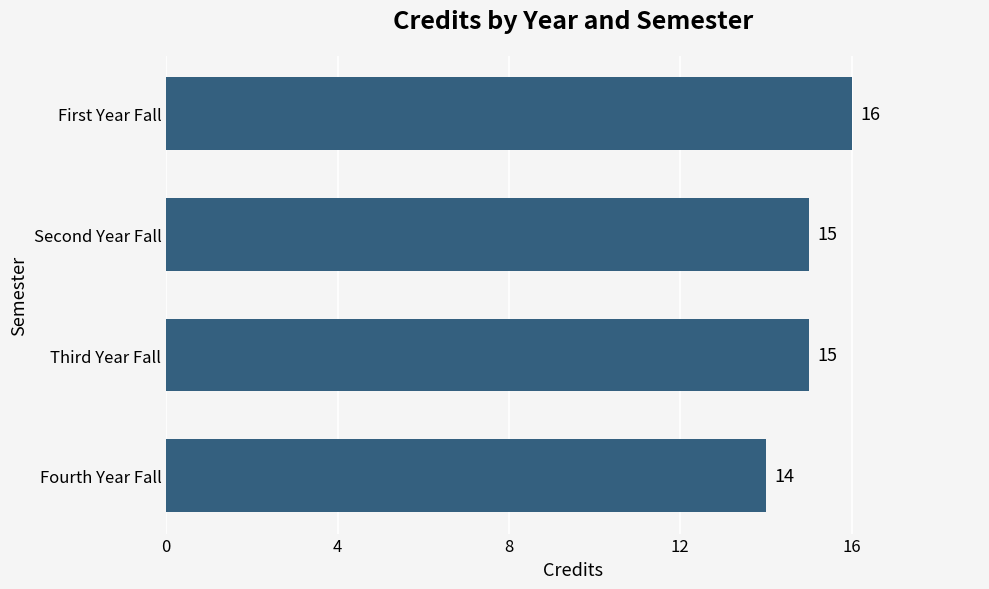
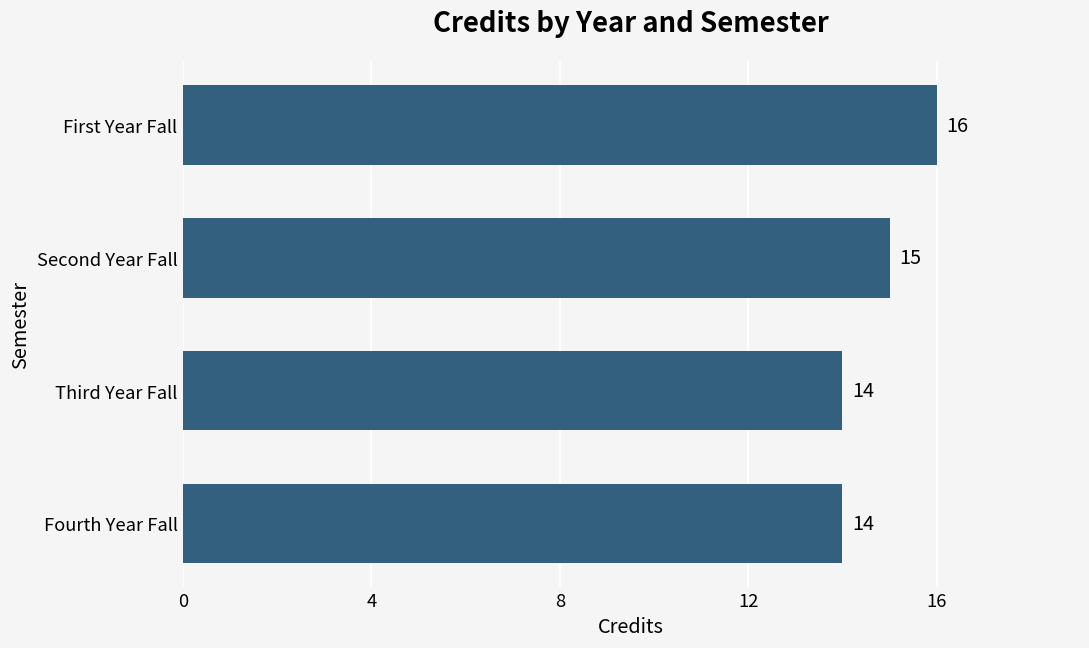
Third Year Fall: 15 -> 14
